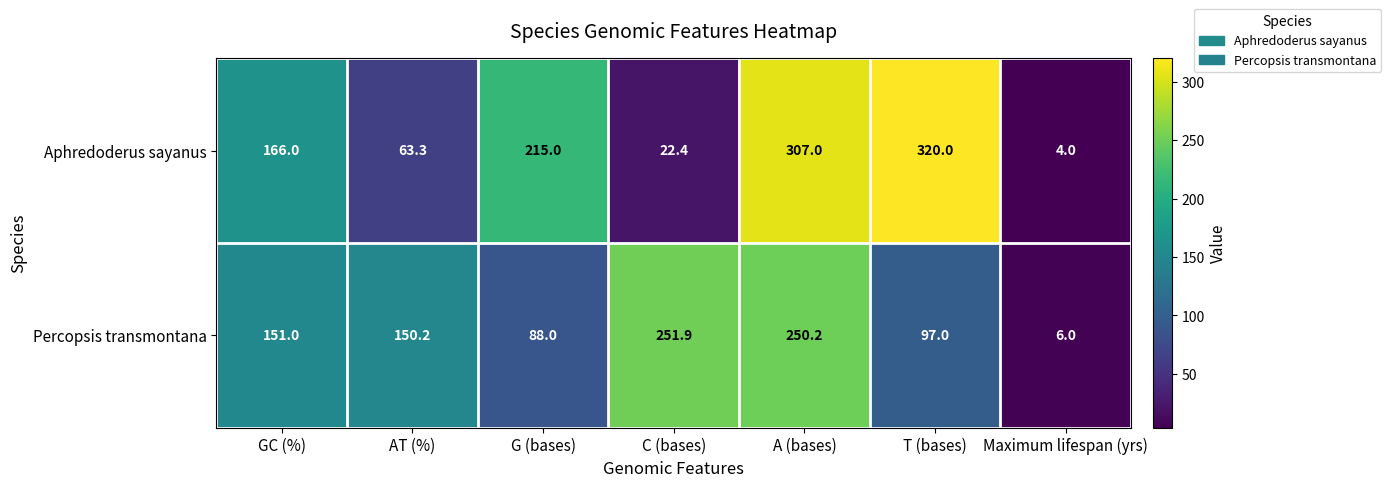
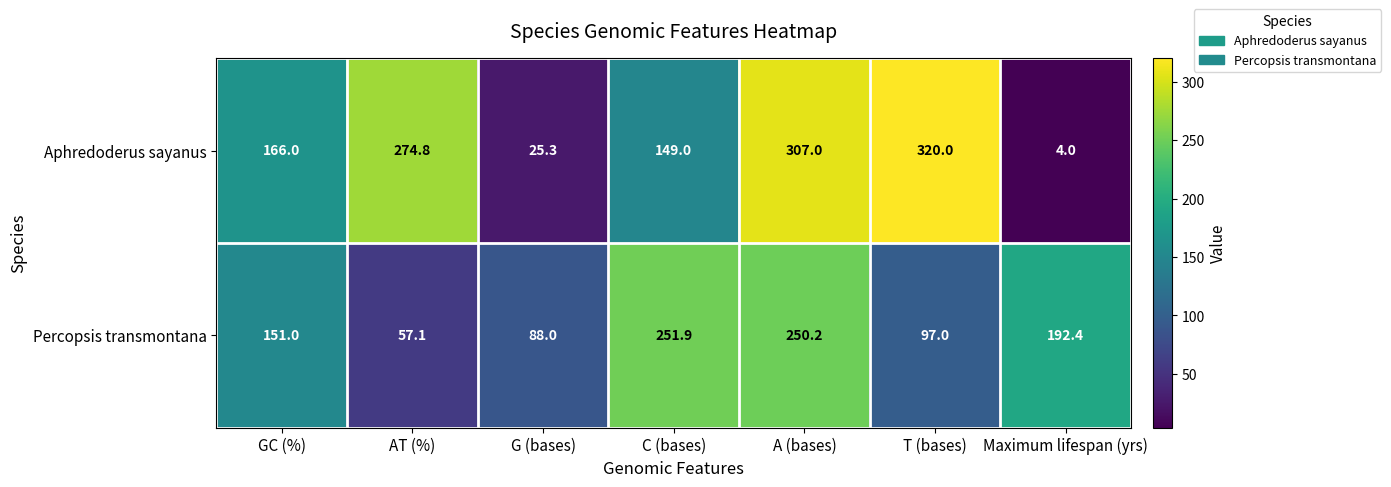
Aphredoderus sayanus, AT (%): 63.3 -> 274.8
Aphredoderus sayanus, G (bases): 215.0 -> 25.3
Aphredoderus sayanus, C (bases): 22.4 -> 149.0
Percopsis transmontana, AT (%): 150.2 -> 57.1
Percopsis transmontana, Maximum lifespan (yrs): 6.0 -> 192.4
